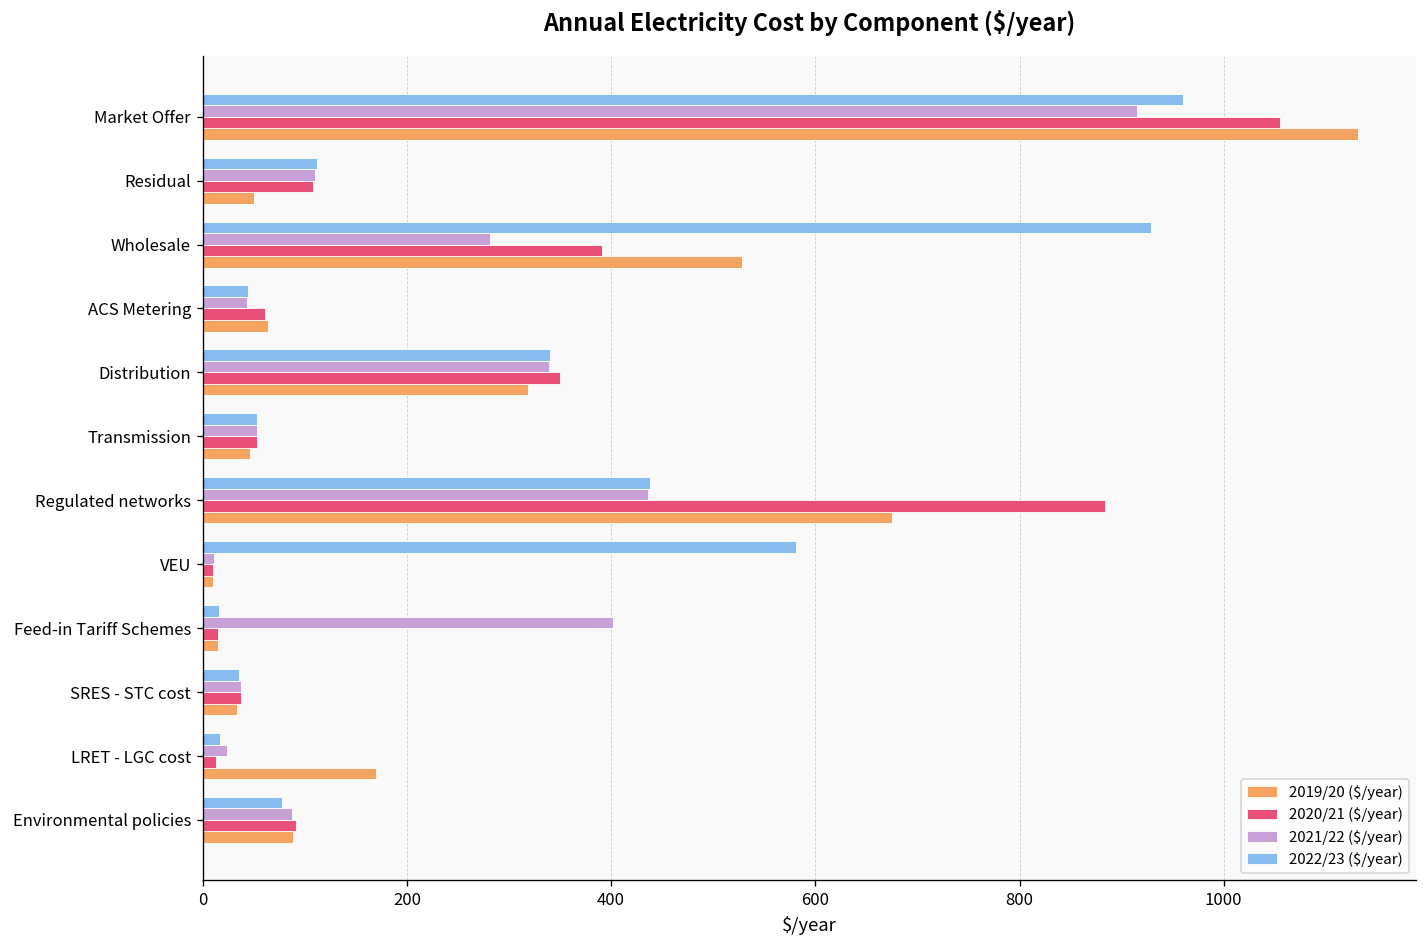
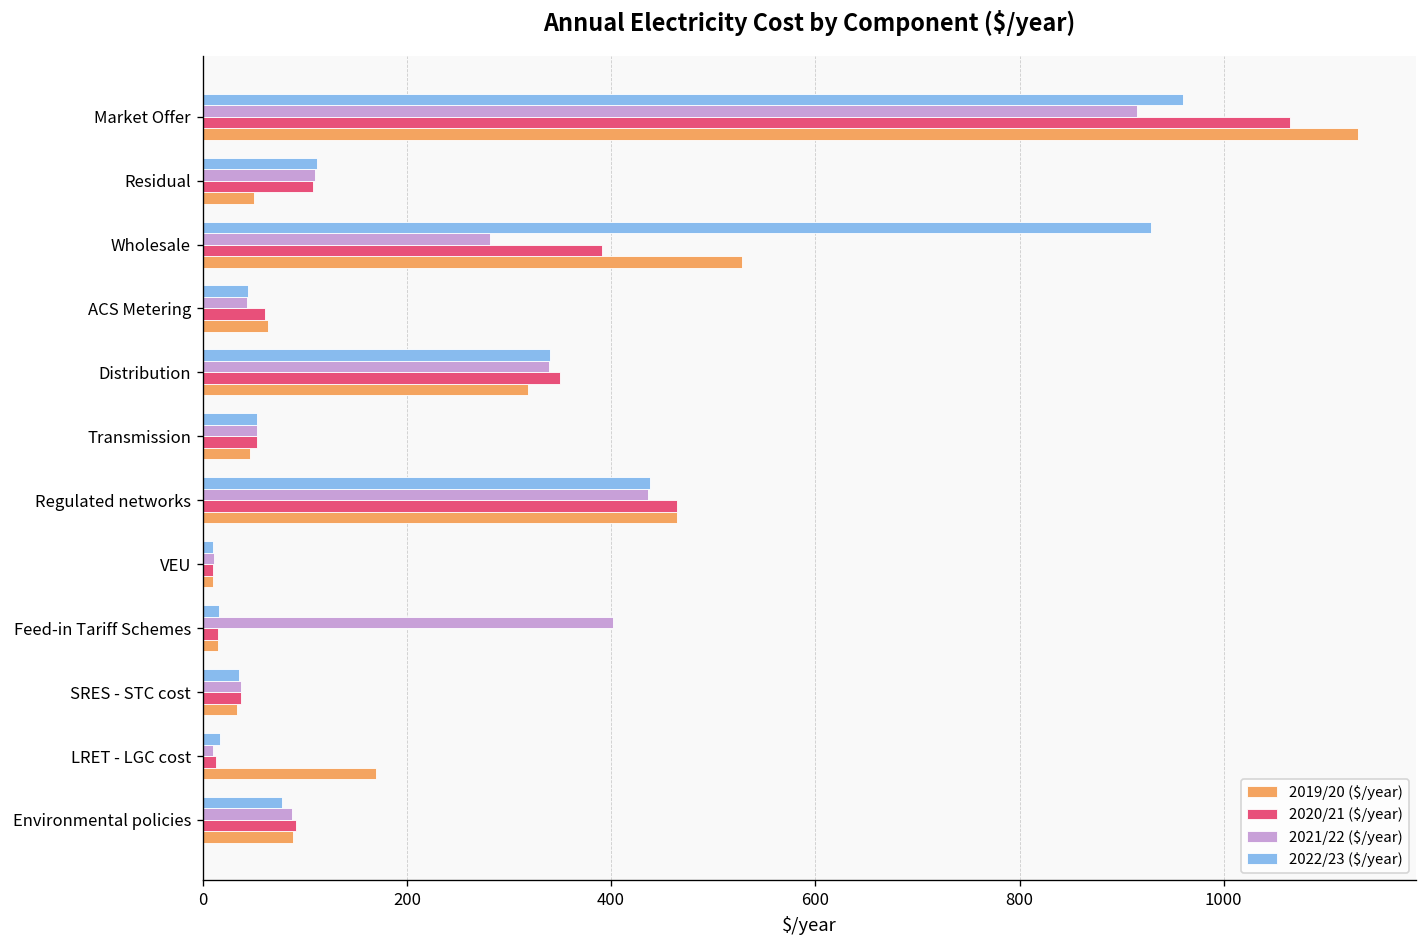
2020/21 ($/year), Market Offer: 1050 -> 1070
2020/21 ($/year), Regulated networks: 880 -> 460
2019/20 ($/year), Regulated networks: 670 -> 460
2022/23 ($/year), VEU: 580 -> 10
2021/22 ($/year), LRET - LGC cost: 20 -> 10
